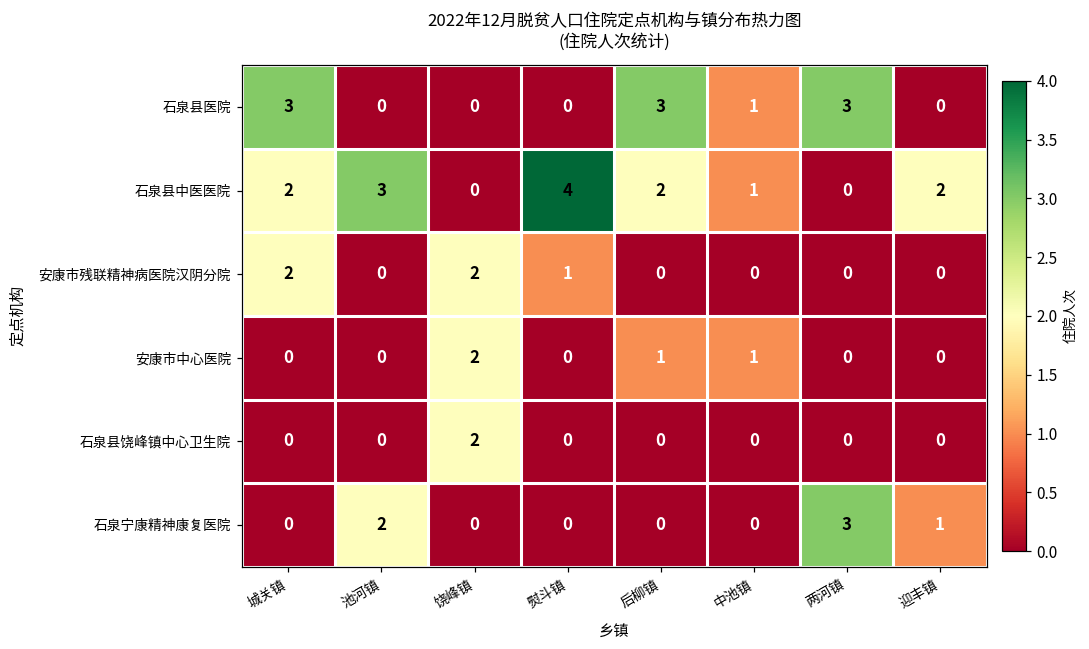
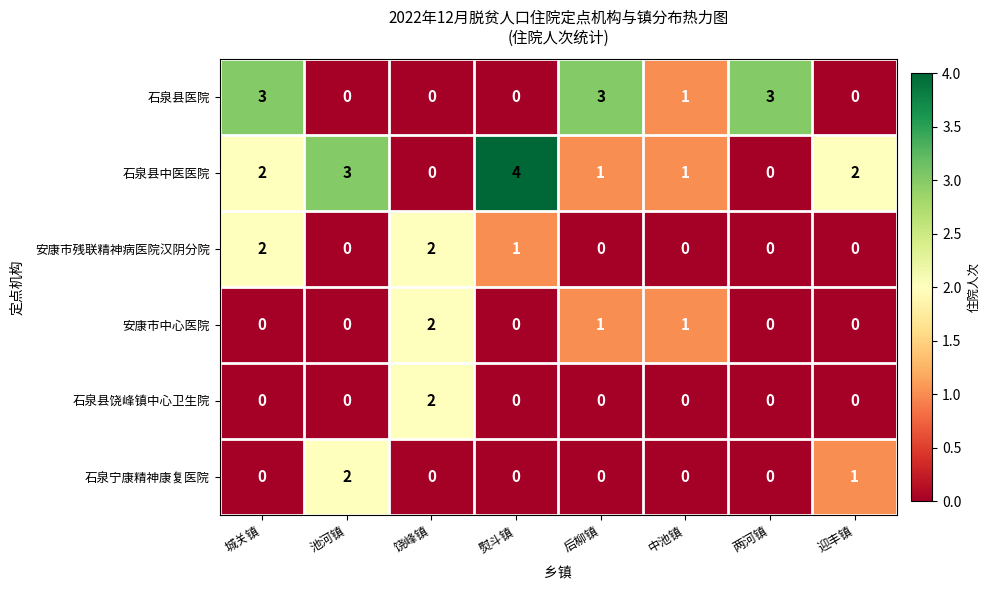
石泉县中医医院, 后柳镇: 2 -> 1
石泉宁康精神康复医院, 两河镇: 3 -> 0
